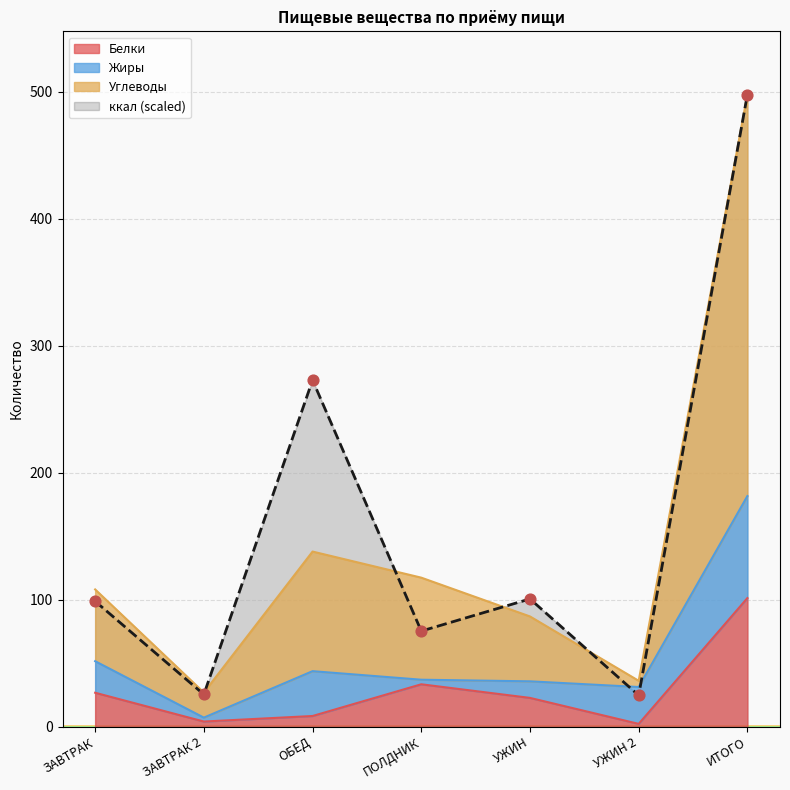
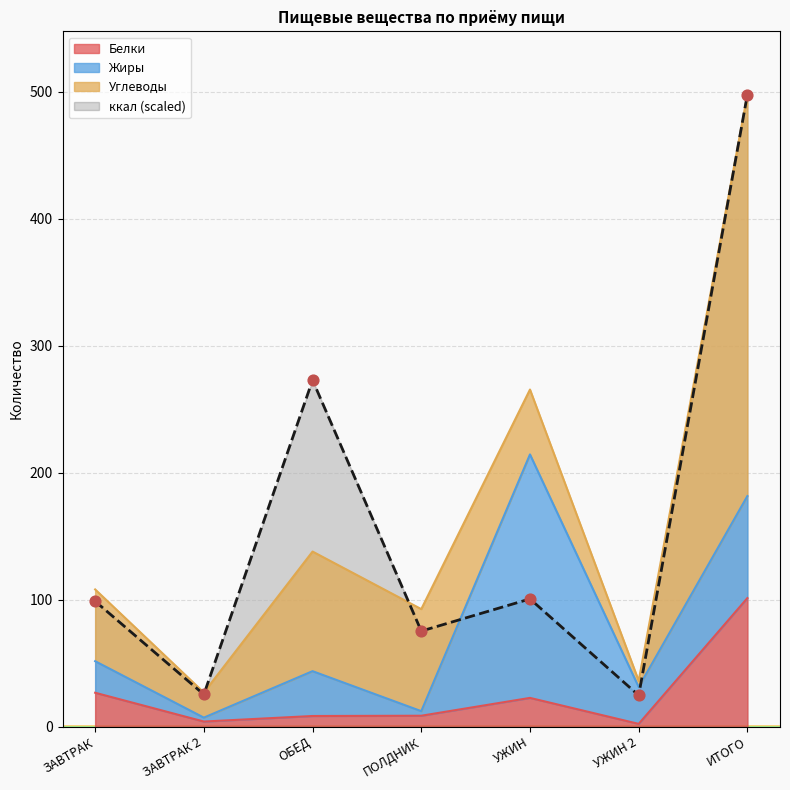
Белки, ПОЛДНИК: 33 -> 9
Жиры, УЖИН: 13 -> 192
